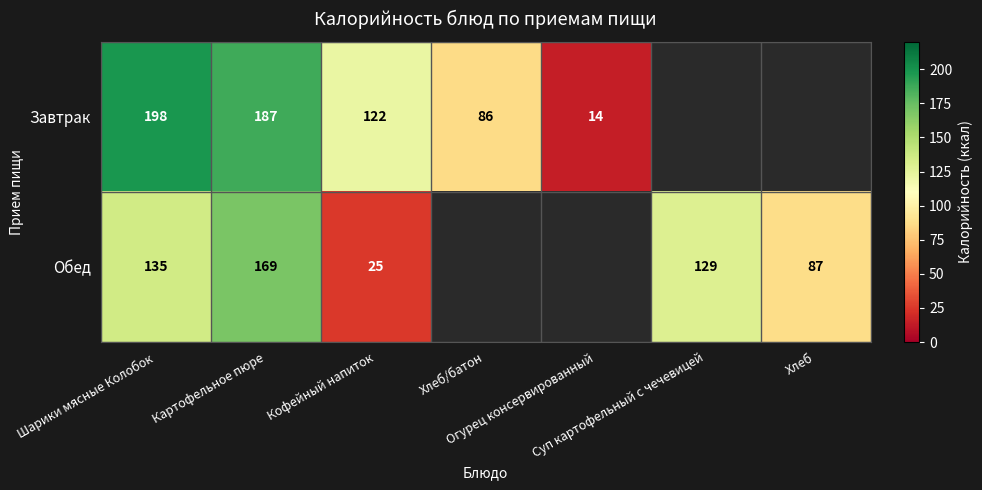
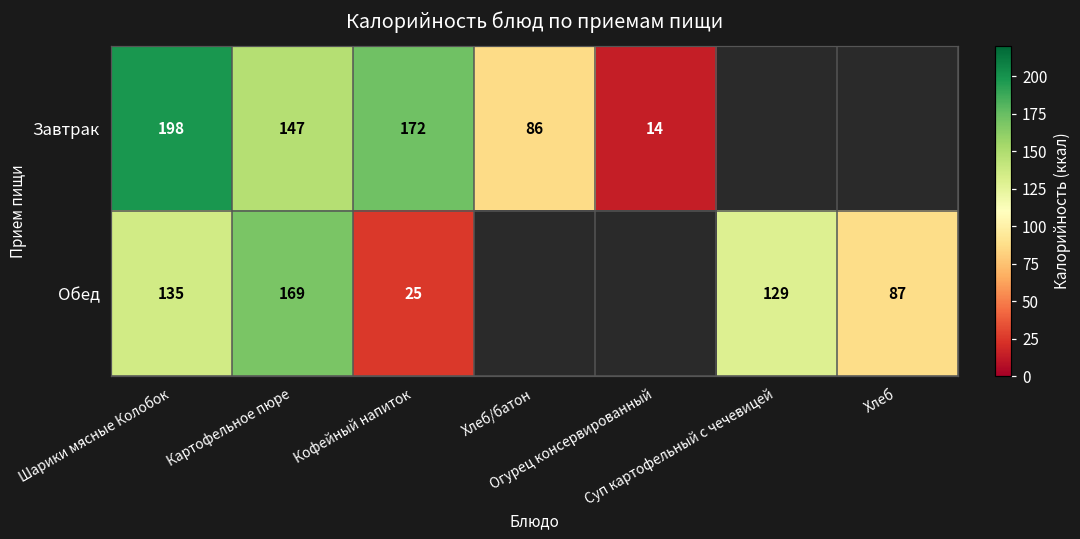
Завтрак, Картофельное пюре: 187 -> 147
Завтрак, Кофейный напиток: 122 -> 172
